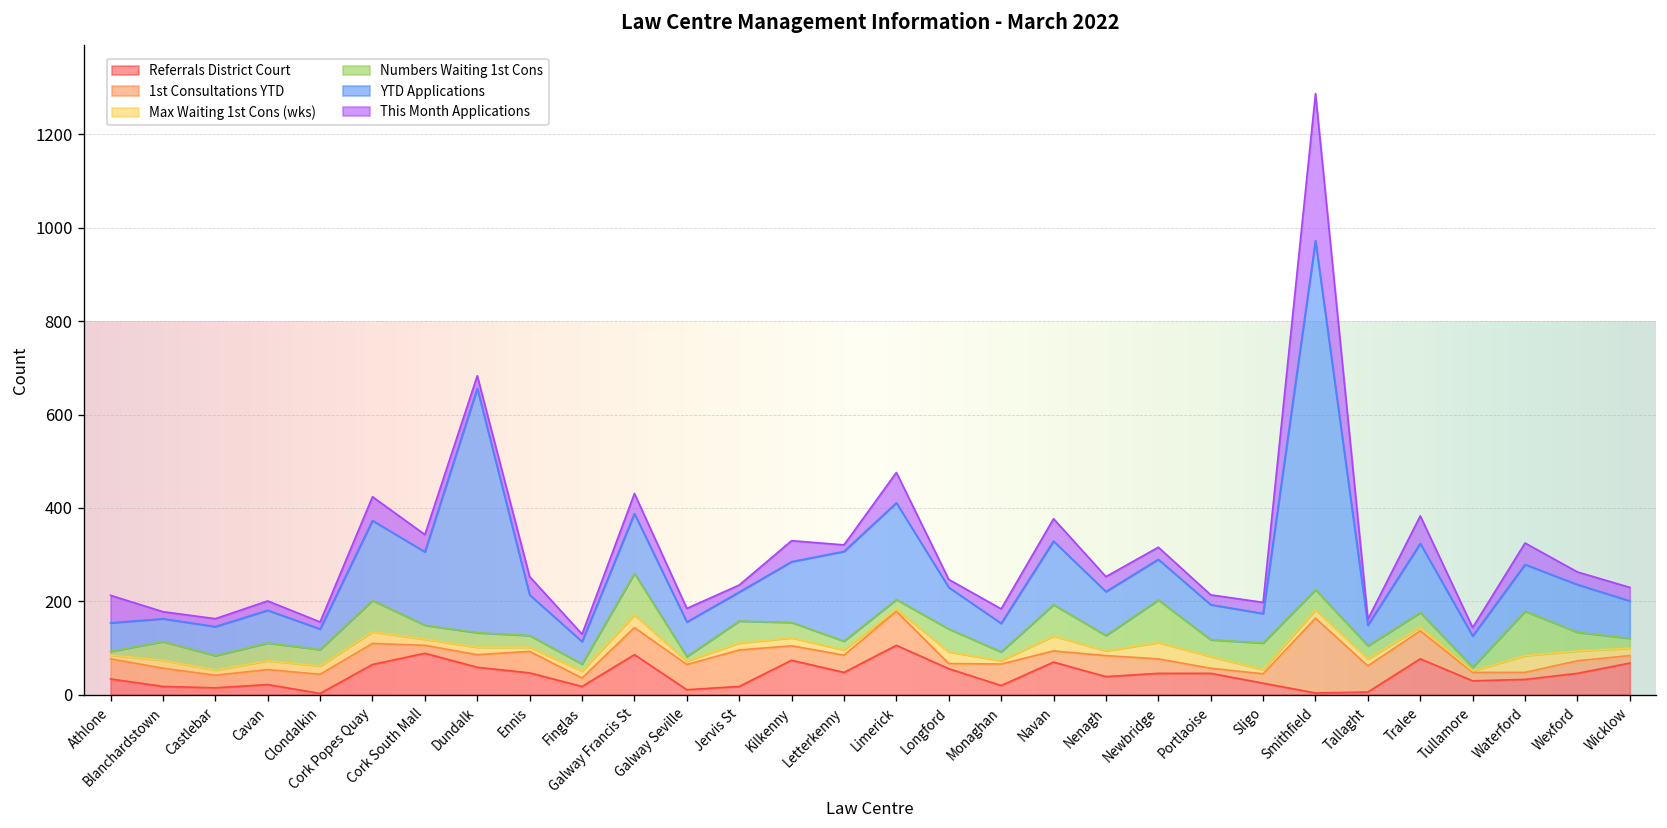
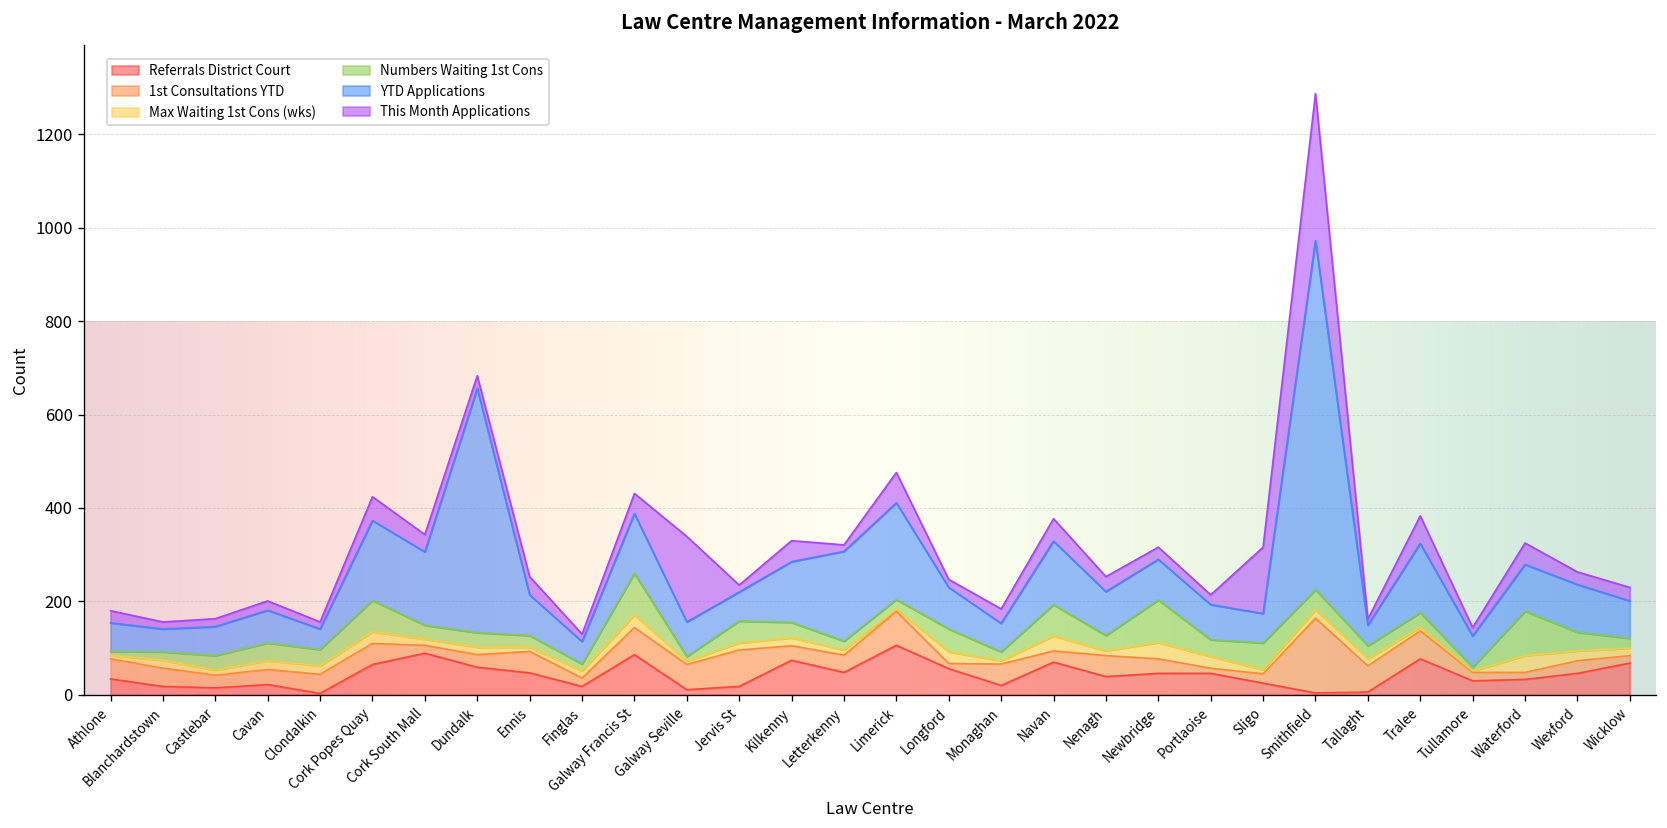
This Month Applications, Athlone: 60 -> 30
Numbers Waiting 1st Cons, Blanchardstown: 40 -> 20
This Month Applications, Galway Seville: 30 -> 180
This Month Applications, Sligo: 20 -> 140
